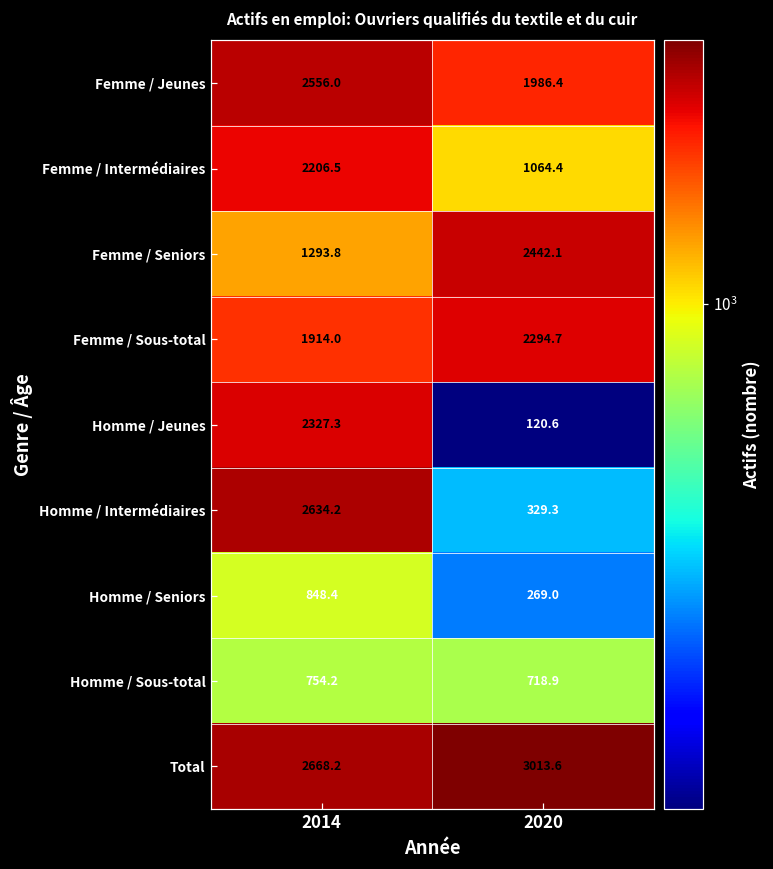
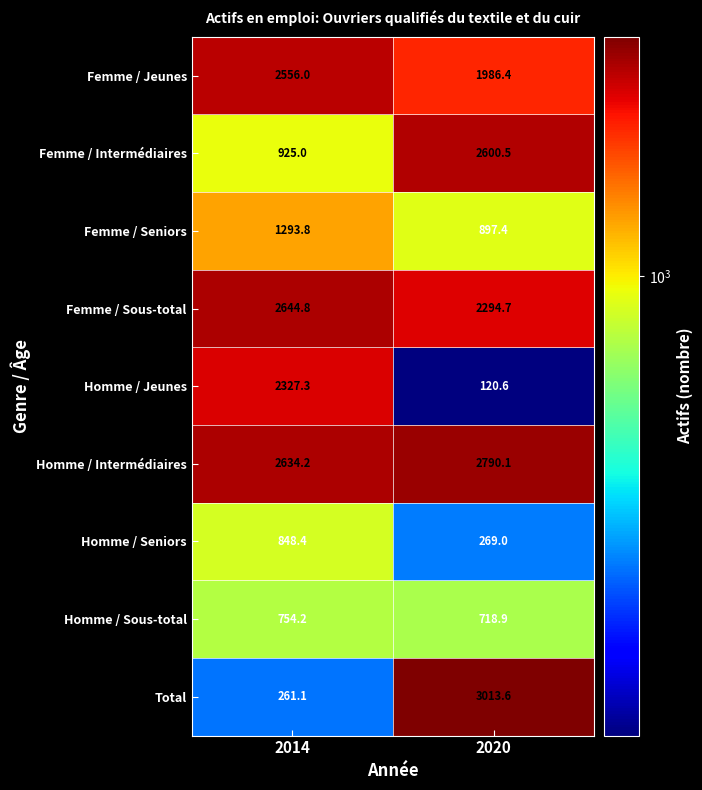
Femme / Intermédiaires, 2014: 2206.5 -> 925.0
Femme / Intermédiaires, 2020: 1064.4 -> 2600.5
Femme / Seniors, 2020: 2442.1 -> 897.4
Femme / Sous-total, 2014: 1914.0 -> 2644.8
Homme / Intermédiaires, 2020: 329.3 -> 2790.1
Total, 2014: 2668.2 -> 261.1
